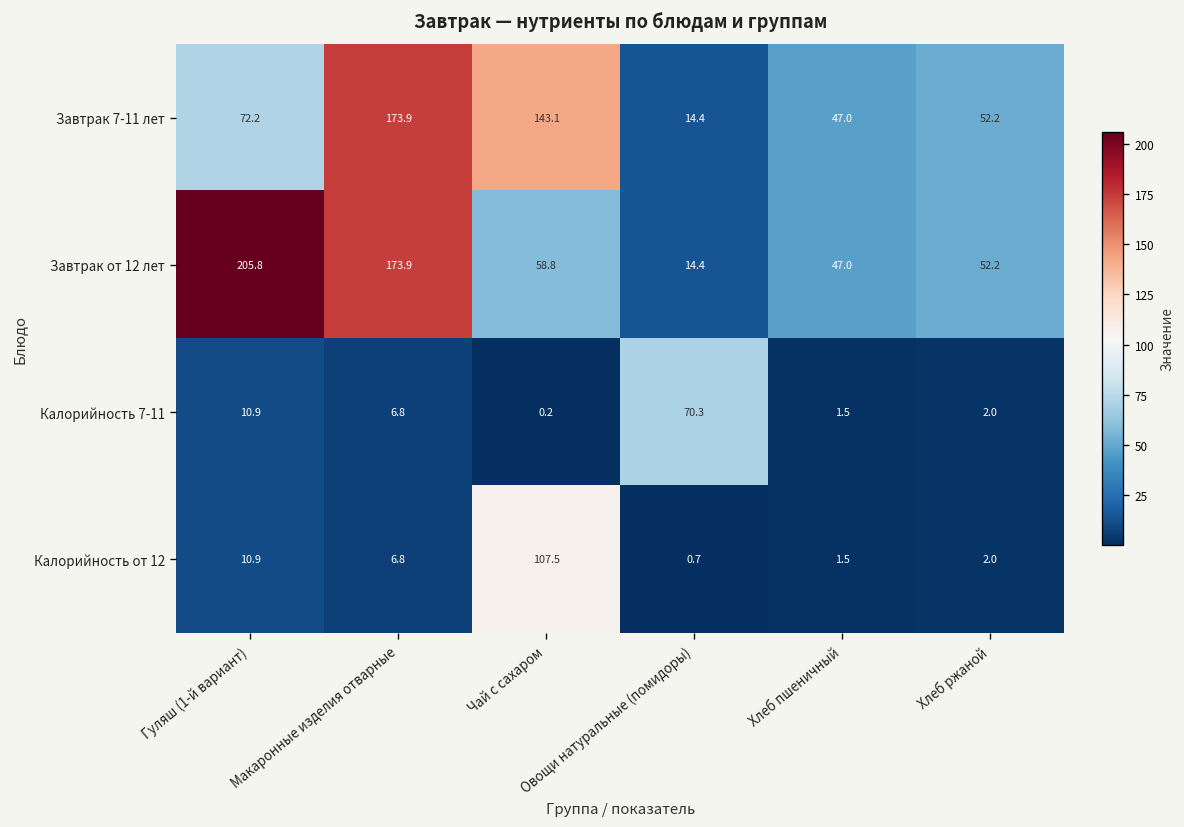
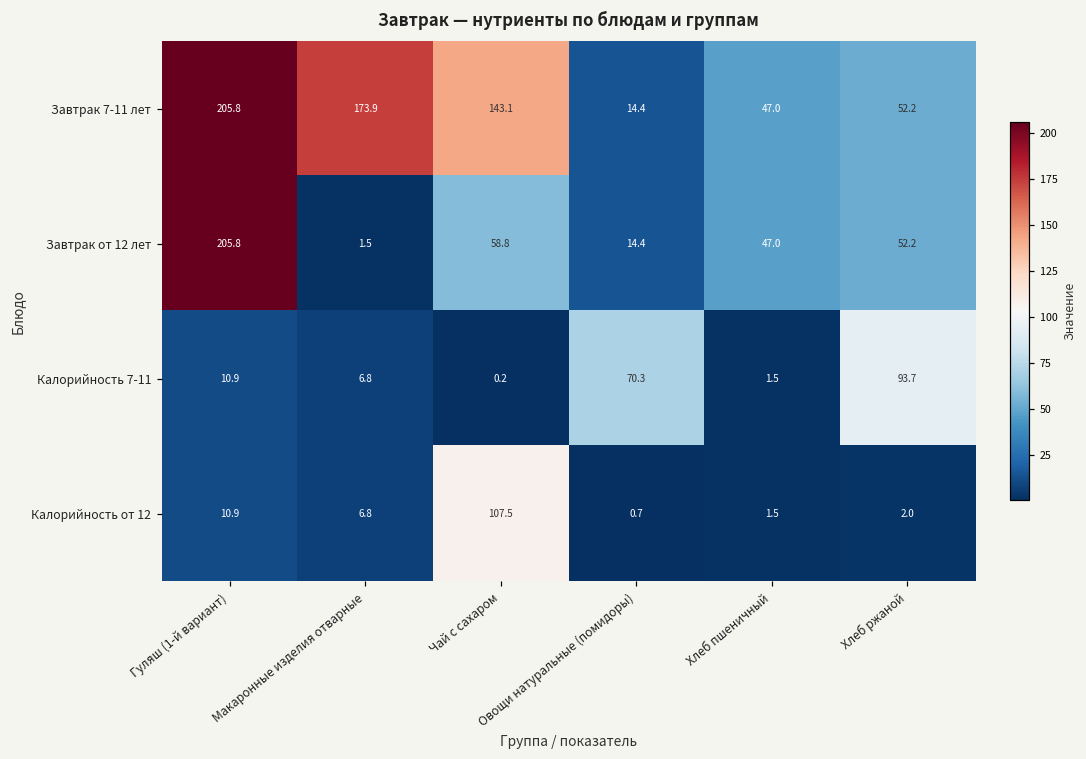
Завтрак 7-11 лет, Гуляш (1-й вариант): 72.2 -> 205.8
Завтрак от 12 лет, Макаронные изделия отварные: 173.9 -> 1.5
Калорийность 7-11, Хлеб ржаной: 2.0 -> 93.7
